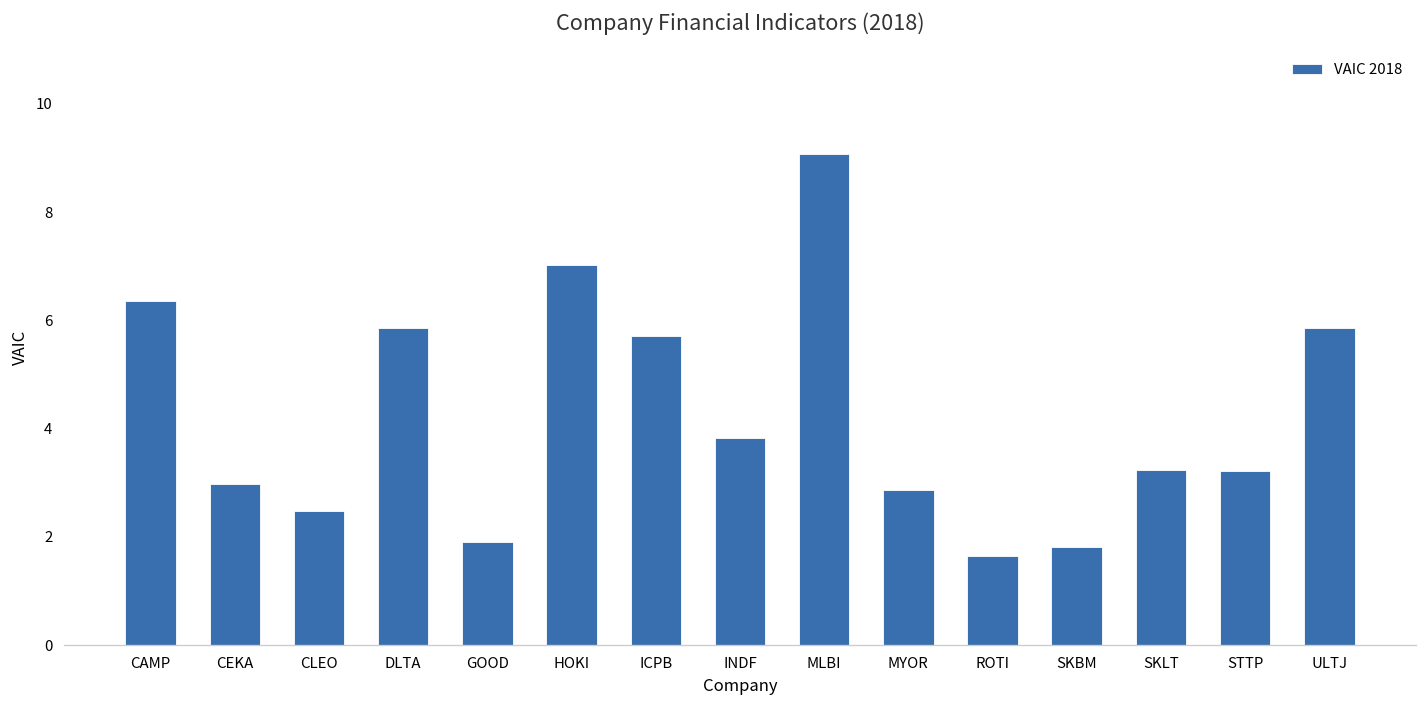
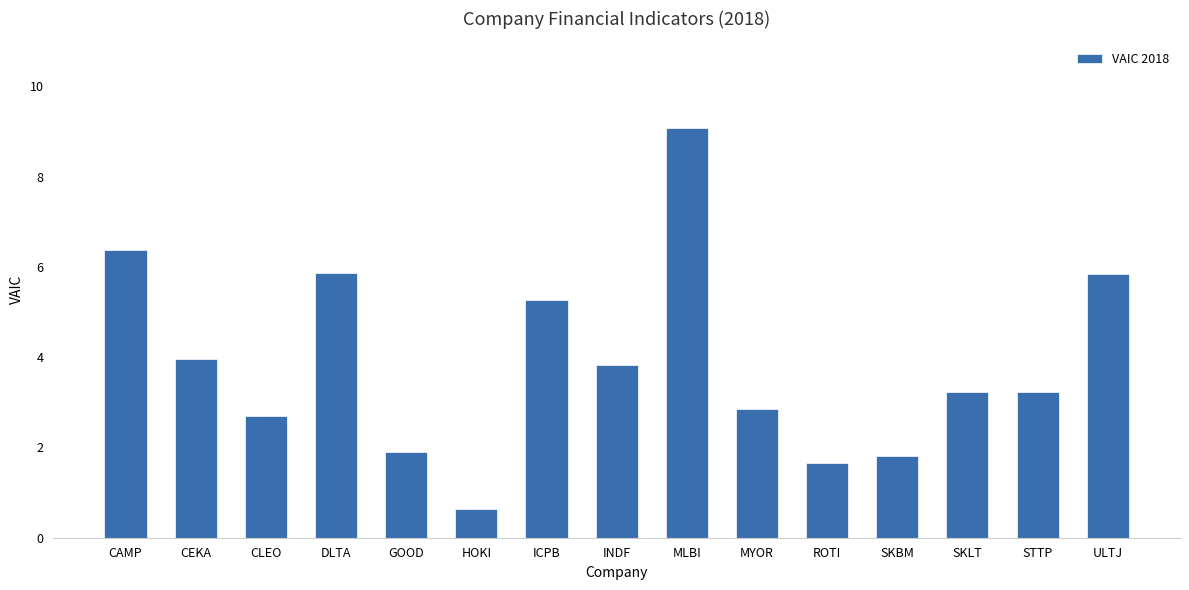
CEKA: 3.0 -> 4.0
CLEO: 2.5 -> 2.7
HOKI: 7.0 -> 0.6
ICPB: 5.7 -> 5.3
